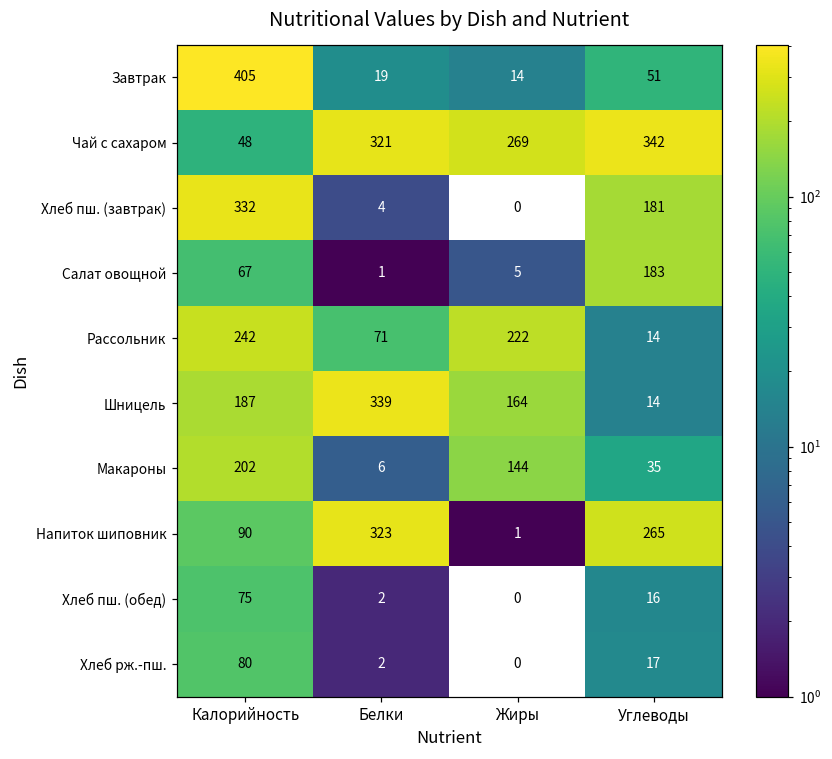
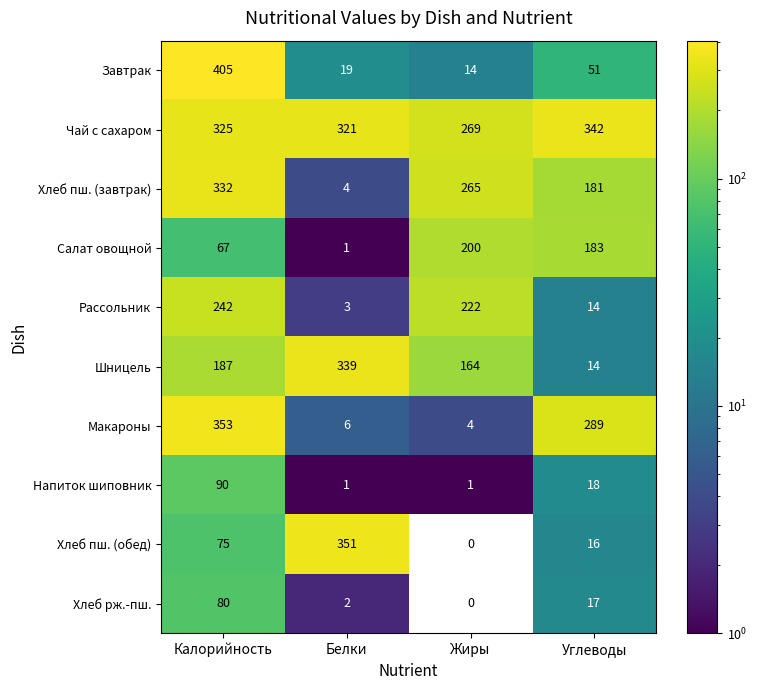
Чай с сахаром, Калорийность: 48 -> 325
Хлеб пш. (завтрак), Жиры: 0 -> 265
Салат овощной, Жиры: 5 -> 200
Рассольник, Белки: 71 -> 3
Макароны, Калорийность: 202 -> 353
Макароны, Жиры: 144 -> 4
Макароны, Углеводы: 35 -> 289
Напиток шиповник, Белки: 323 -> 1
Напиток шиповник, Углеводы: 265 -> 18
Хлеб пш. (обед), Белки: 2 -> 351
